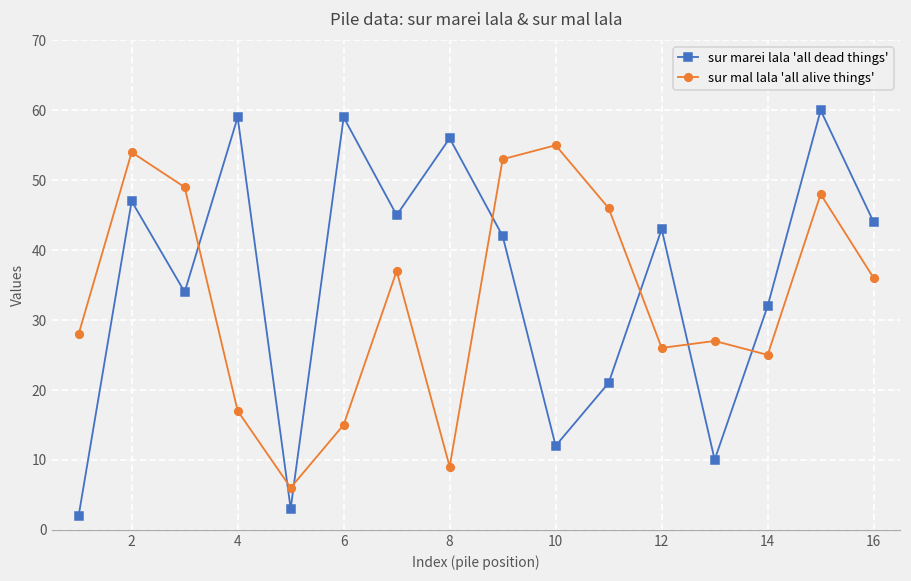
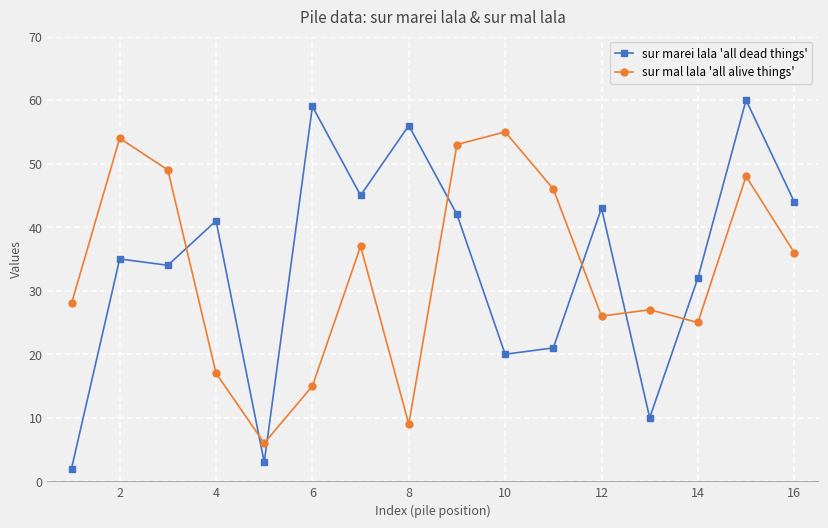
sur marei lala 'all dead things', 2: 47 -> 35
sur marei lala 'all dead things', 4: 59 -> 41
sur marei lala 'all dead things', 10: 12 -> 20
